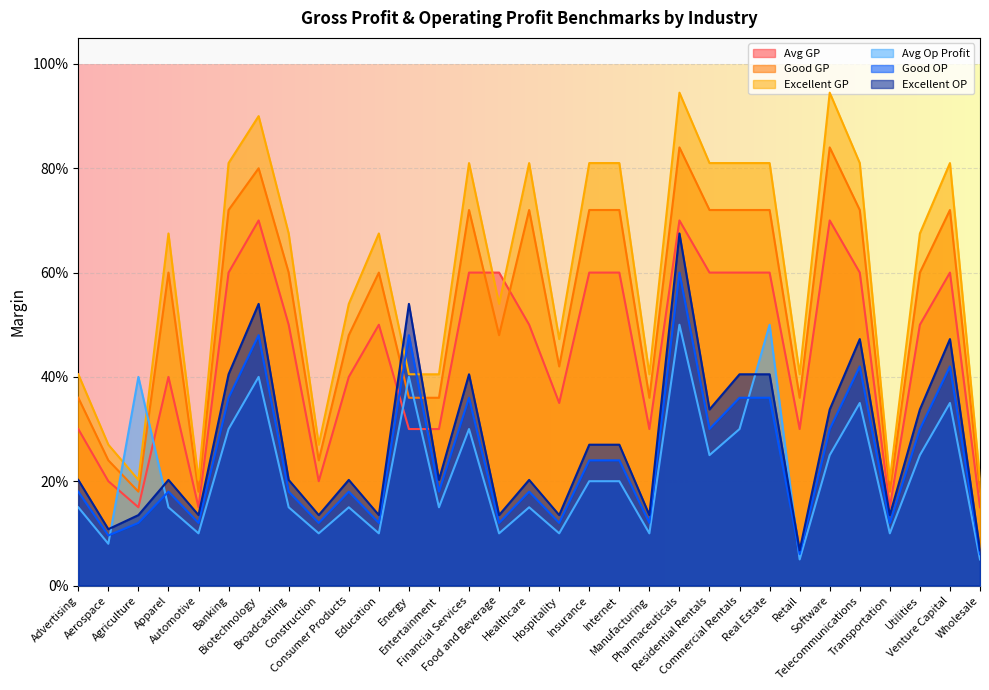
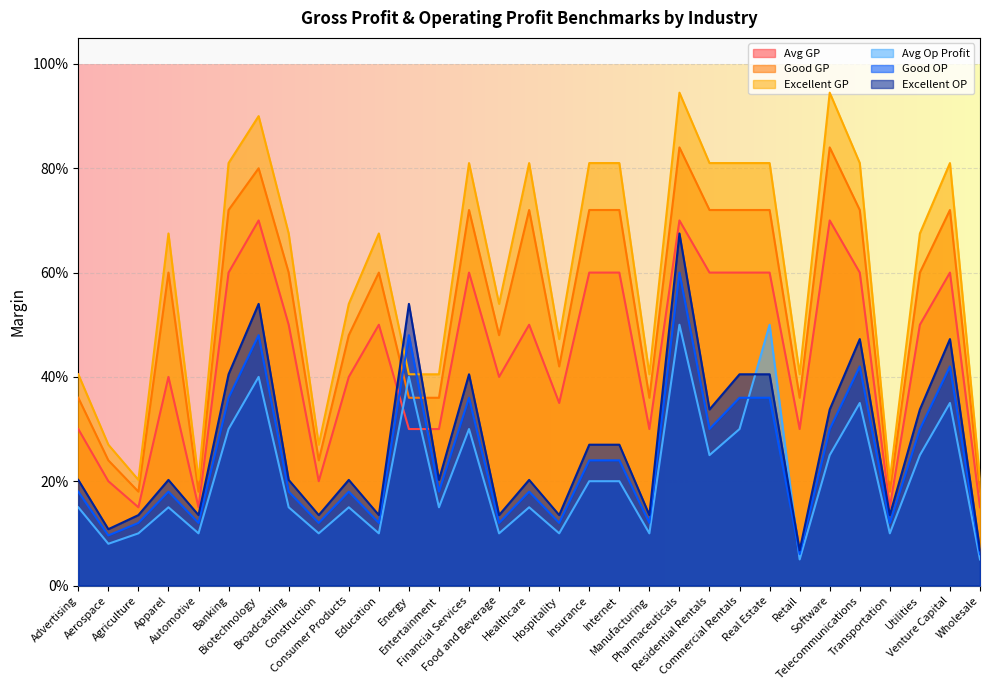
Avg Op Profit, Agriculture: 40% -> 10%
Avg GP, Food and Beverage: 60% -> 40%
